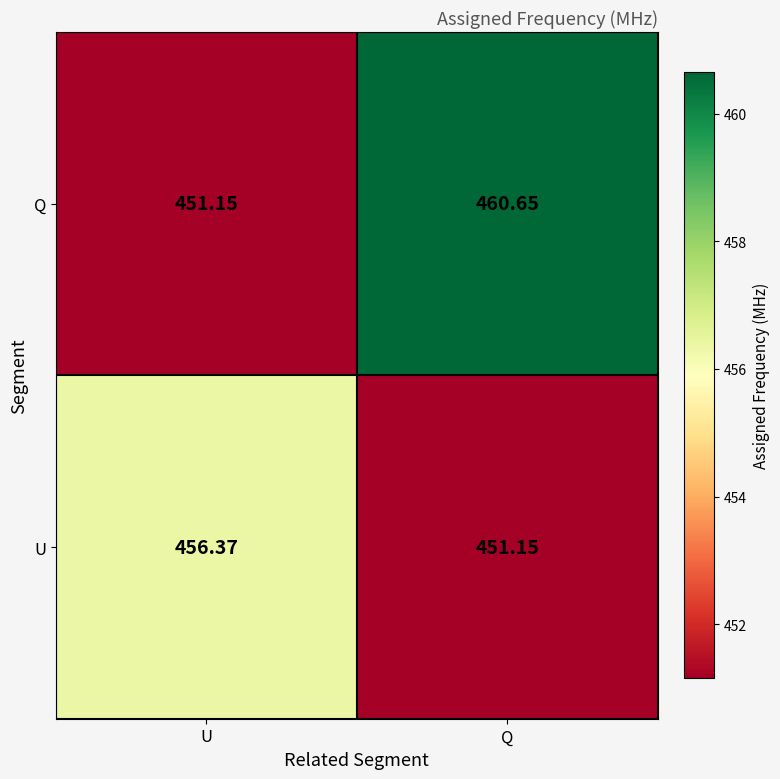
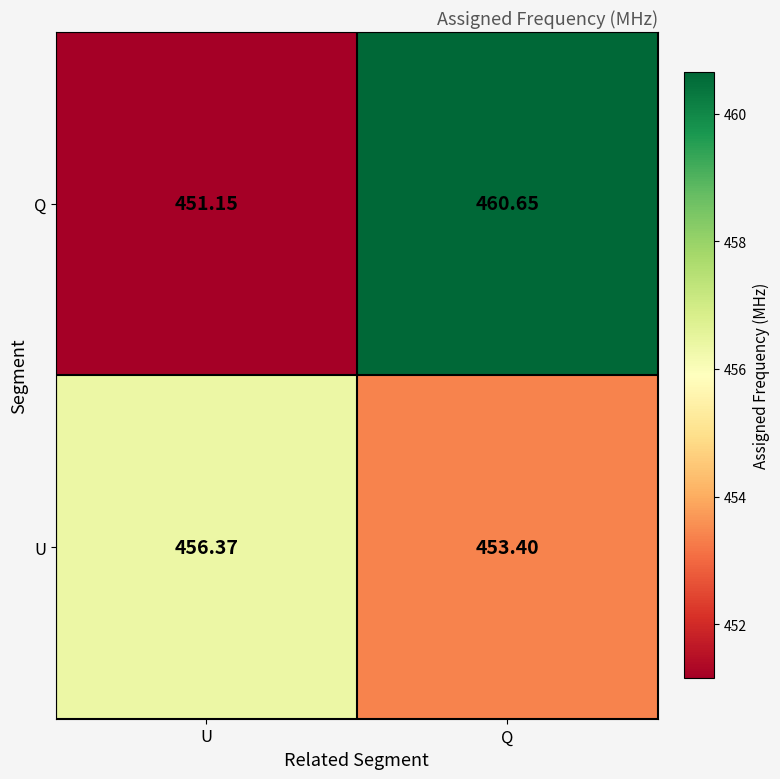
U, Q: 451.15 -> 453.40
